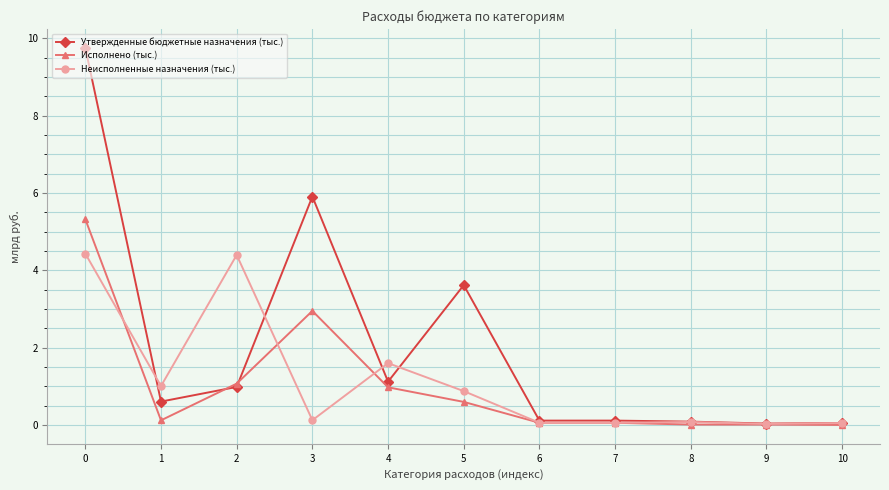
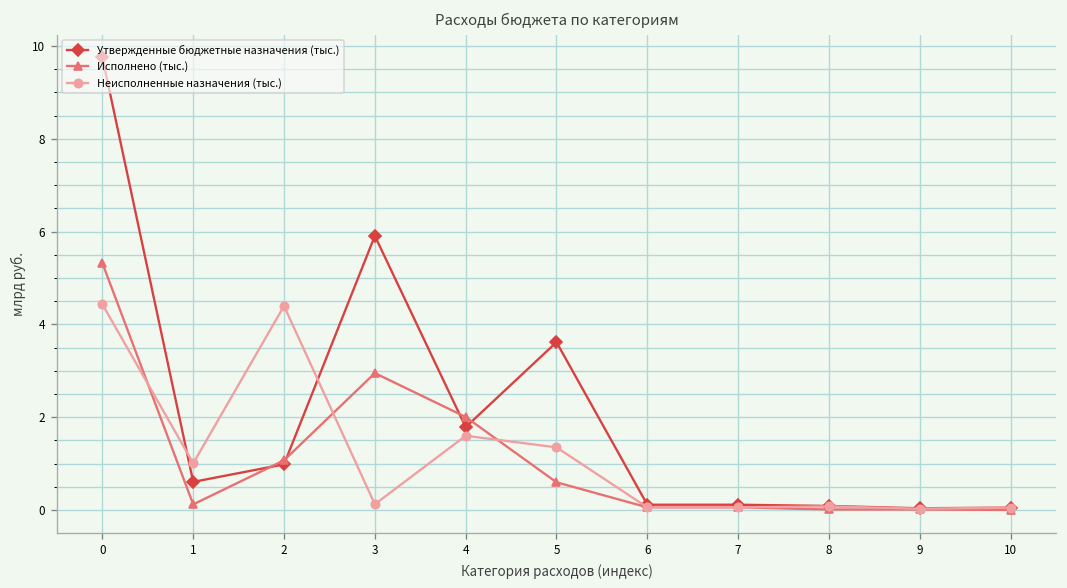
Утвержденные бюджетные назначения (тыс.), 4: 1.1 -> 1.8
Исполнено (тыс.), 4: 1.0 -> 2.0
Неисполненные назначения (тыс.), 5: 0.9 -> 1.3
